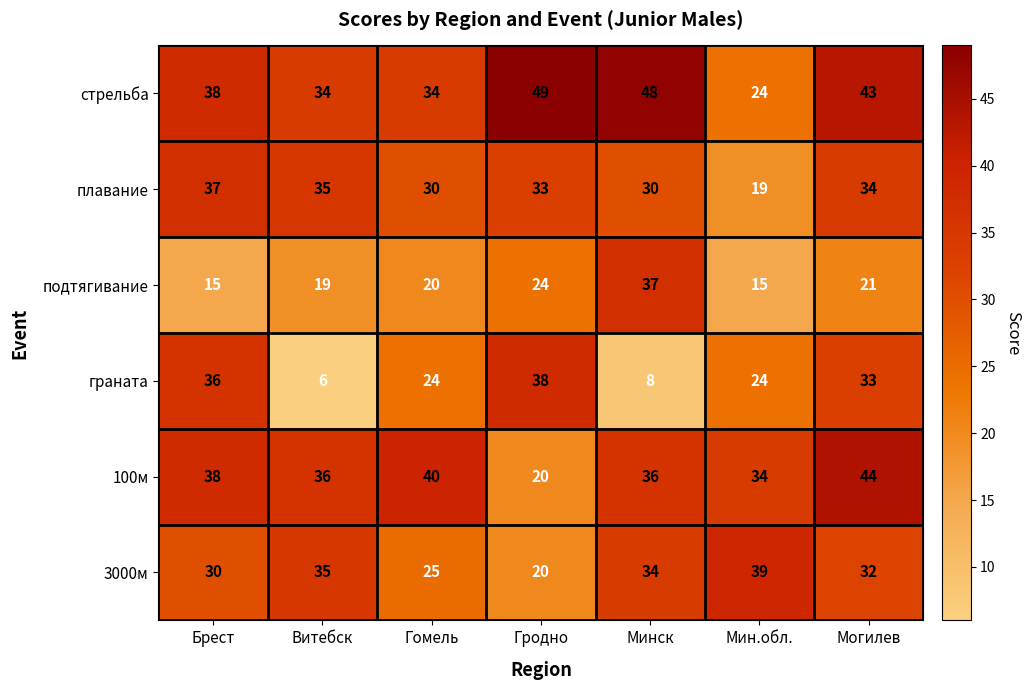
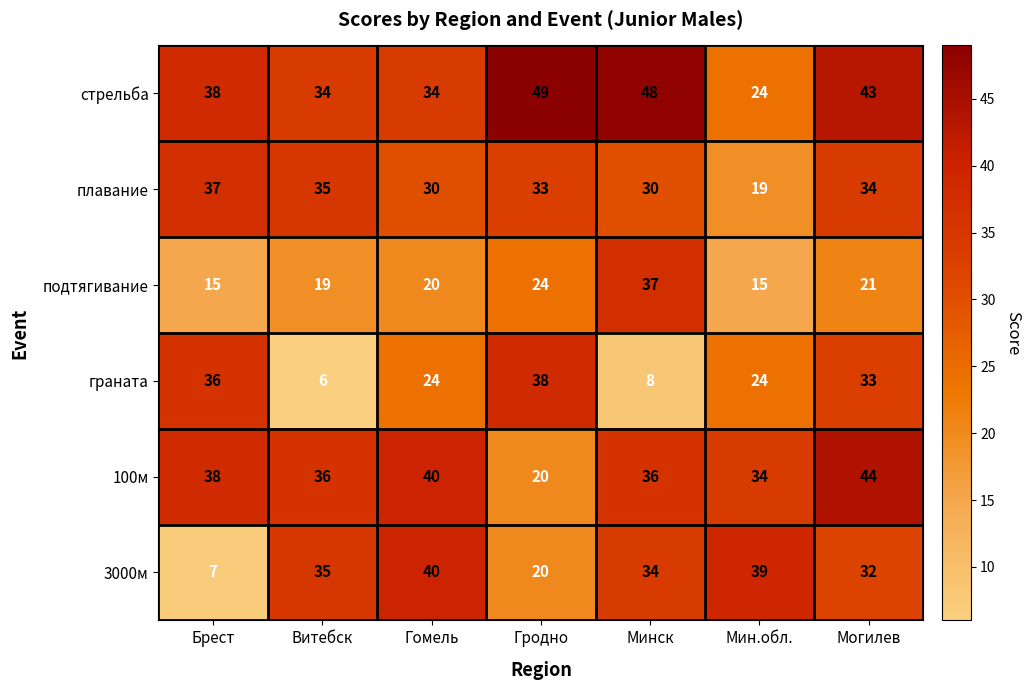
3000м, Брест: 30 -> 7
3000м, Гомель: 25 -> 40
